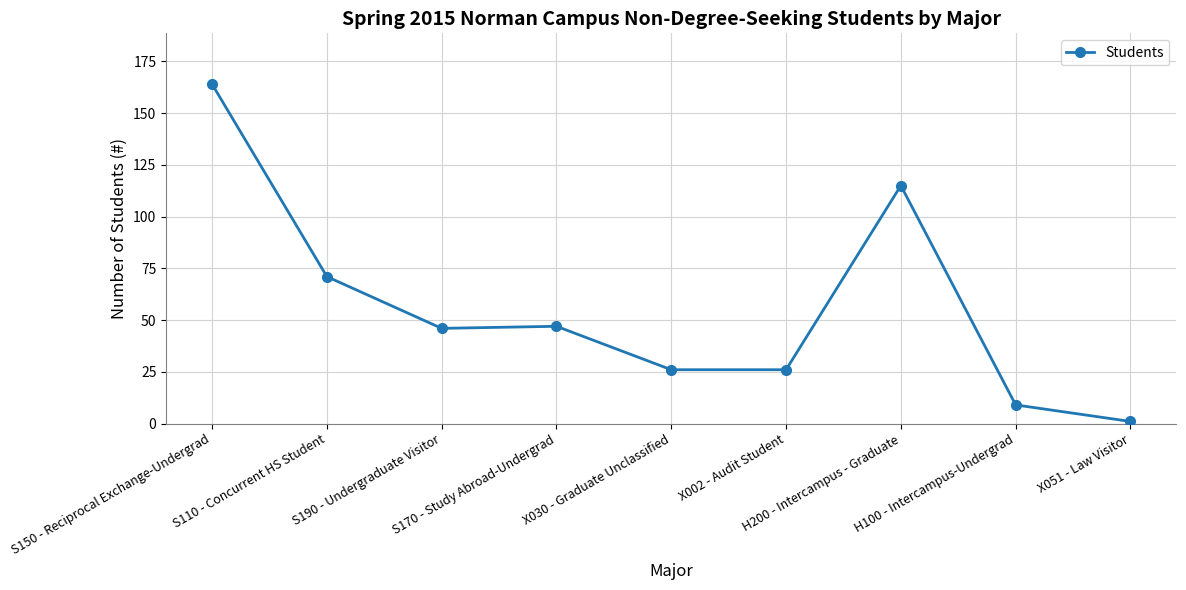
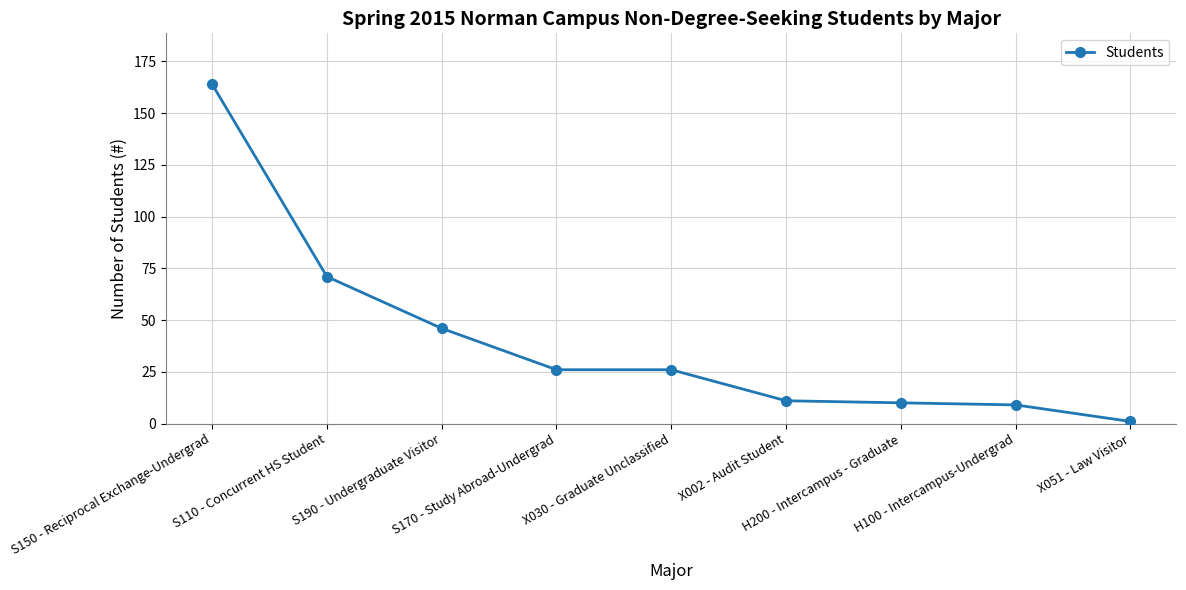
S170 - Study Abroad-Undergrad: 47 -> 26
X002 - Audit Student: 26 -> 11
H200 - Intercampus - Graduate: 115 -> 10
